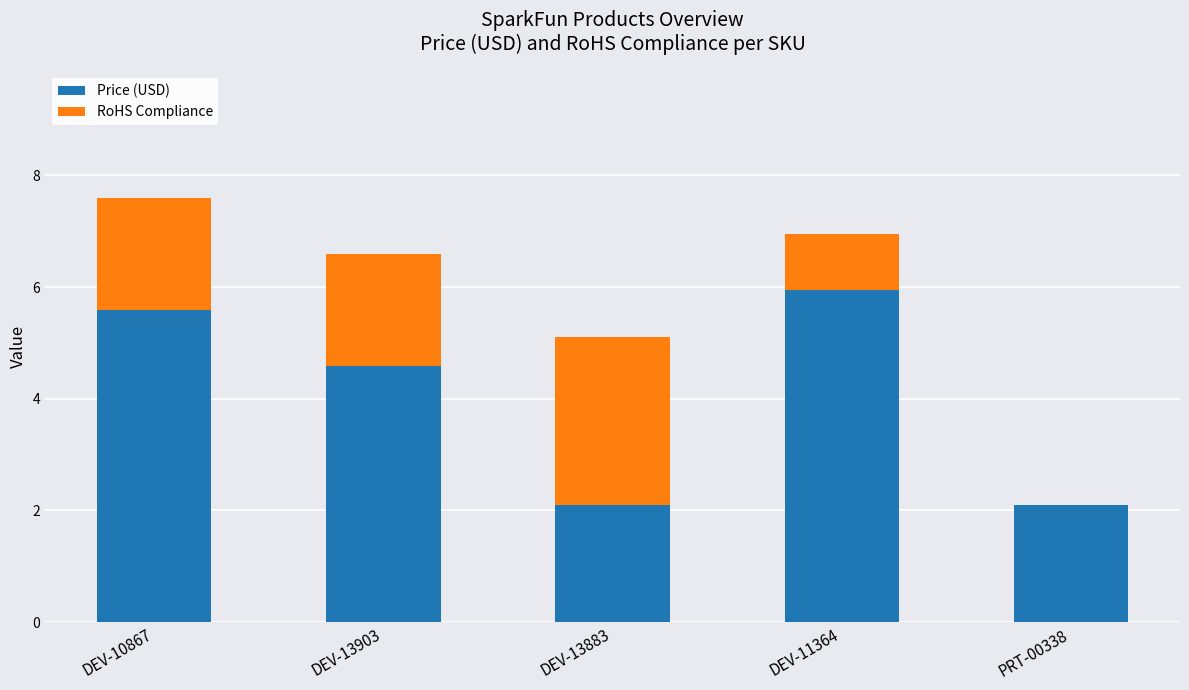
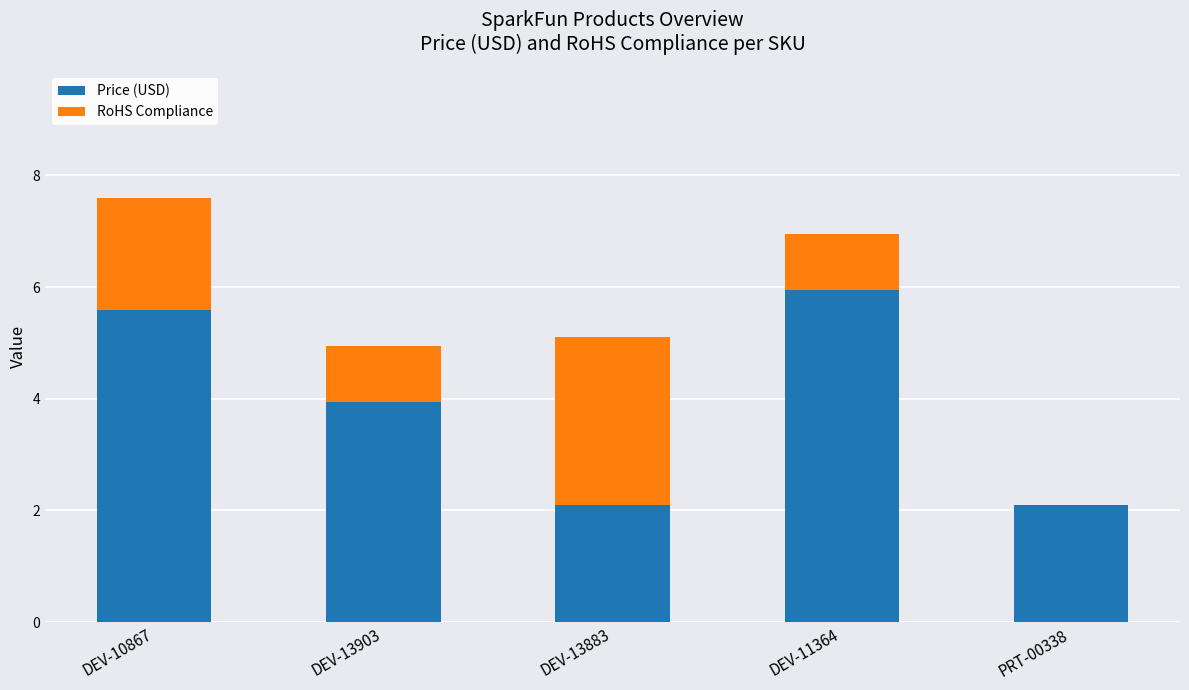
Price (USD), DEV-13903: 4.6 -> 4.0
RoHS Compliance, DEV-13903: 2 -> 1
